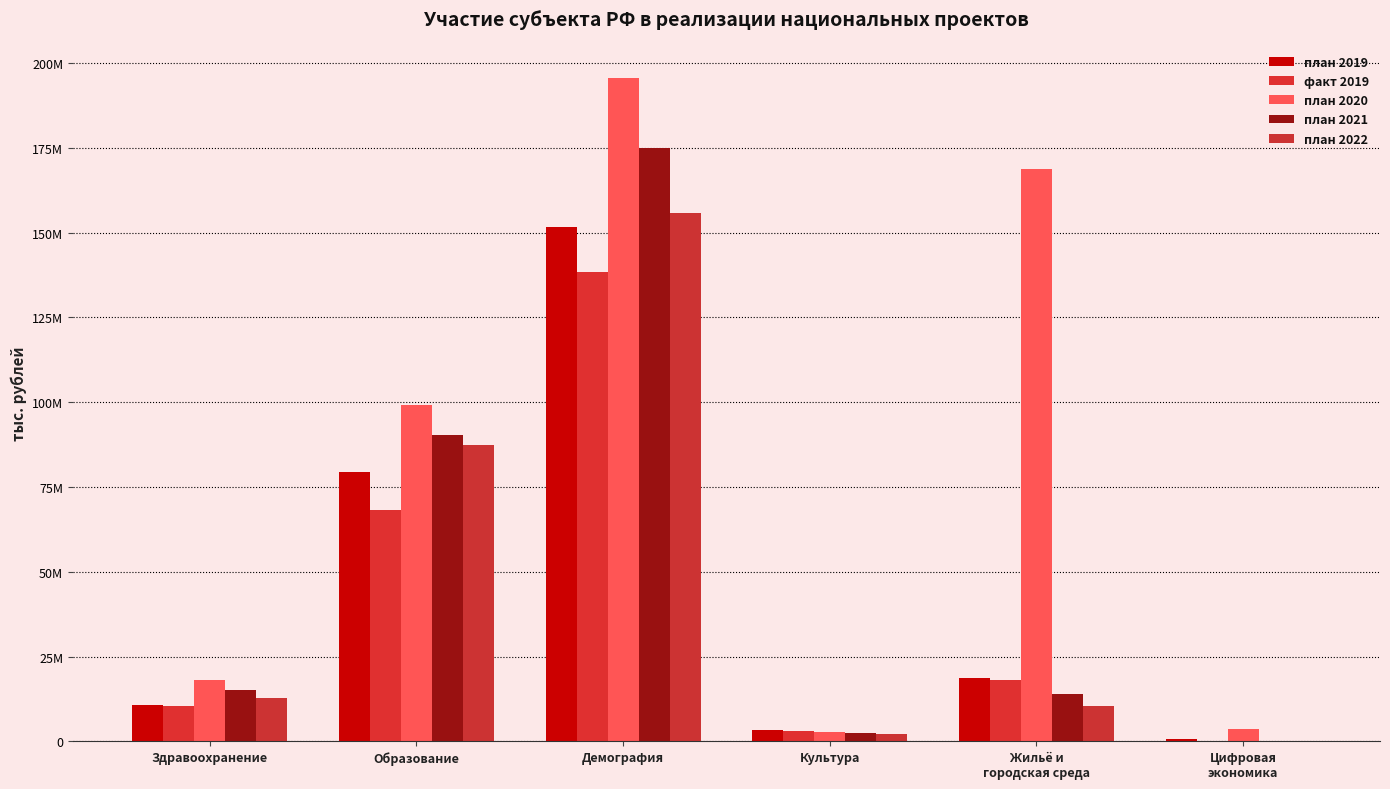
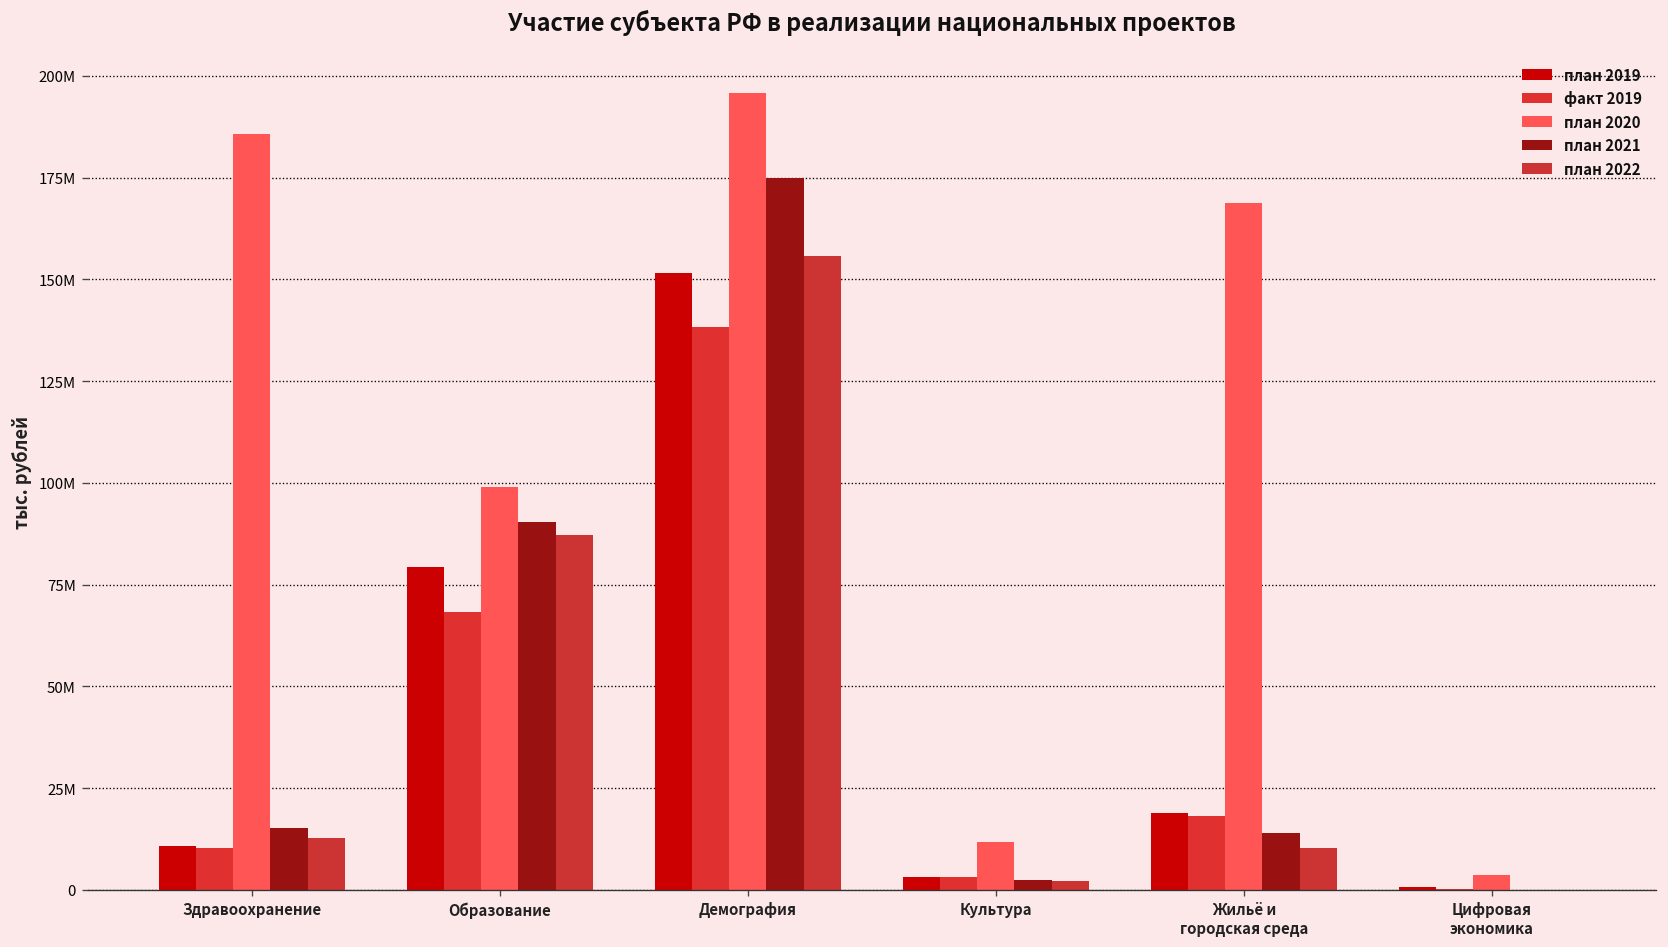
план 2020, Здравоохранение: 18000000 -> 186000000
план 2020, Культура: 3000000 -> 12000000
